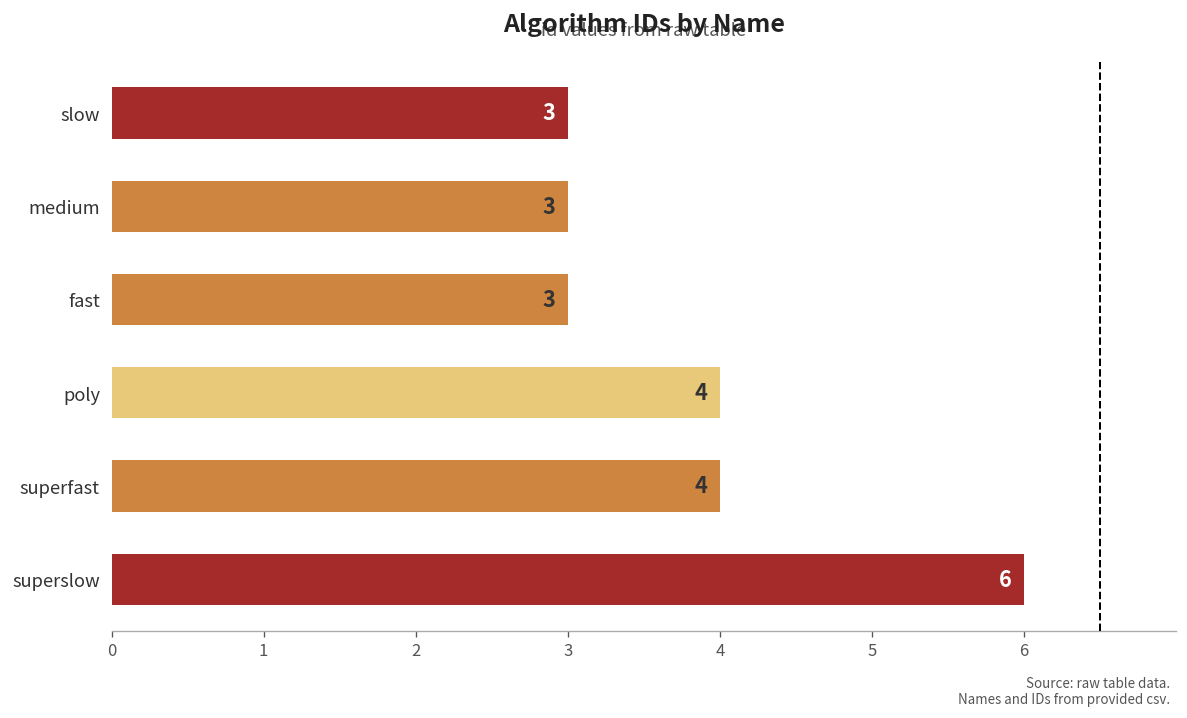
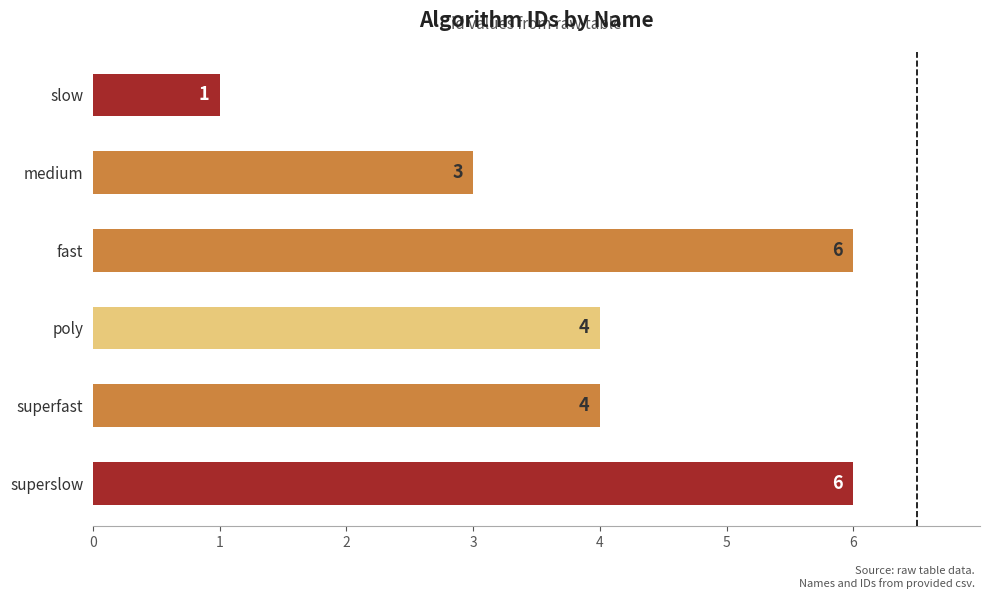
slow: 3 -> 1
fast: 3 -> 6
